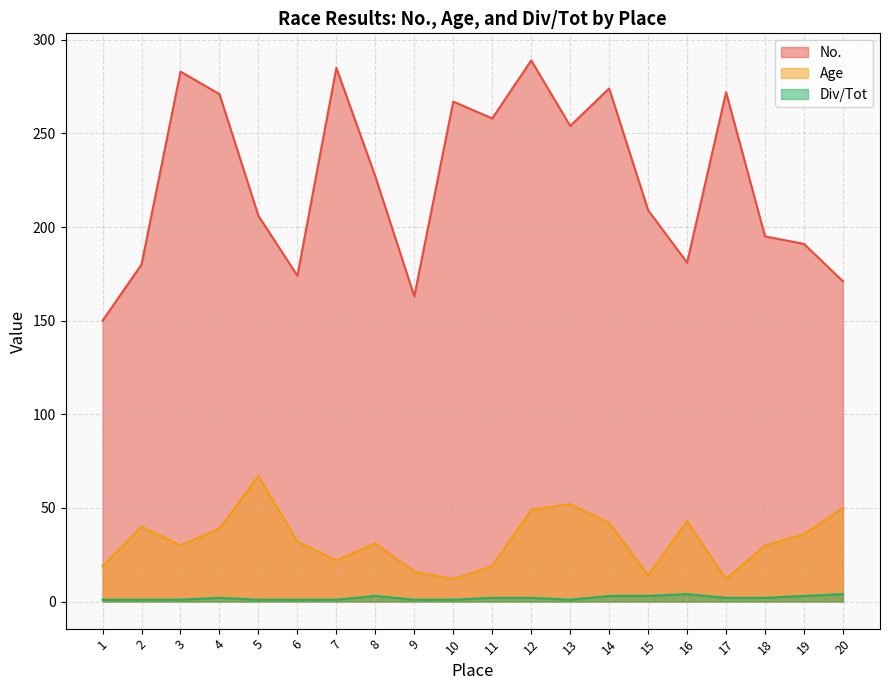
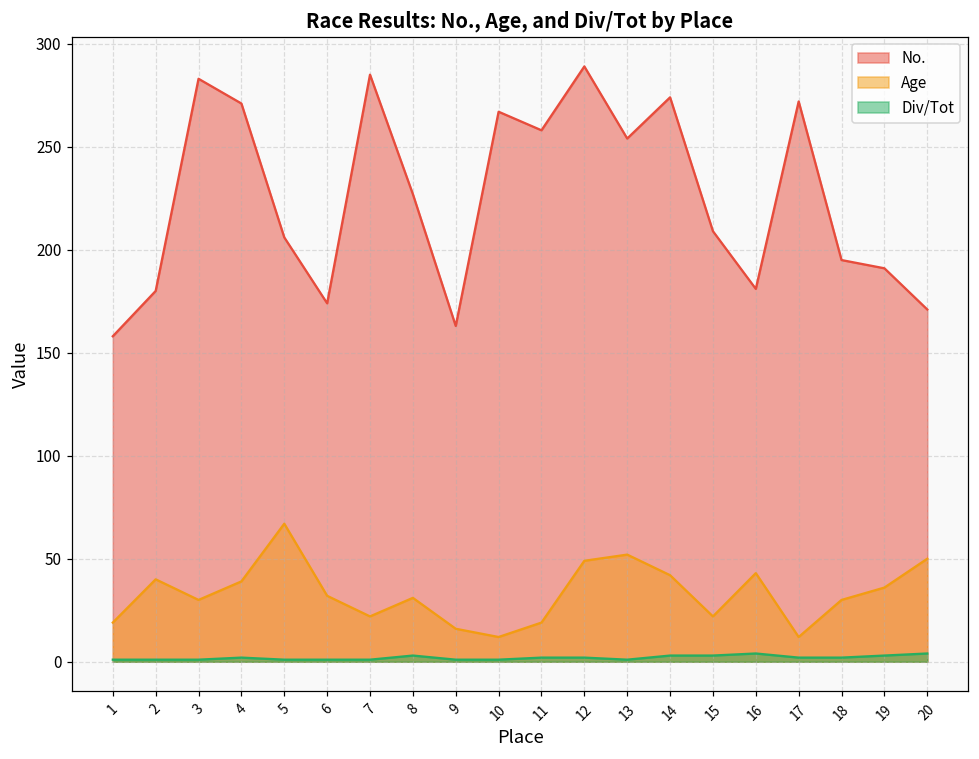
No., 1: 150 -> 158
Age, 15: 14 -> 22
